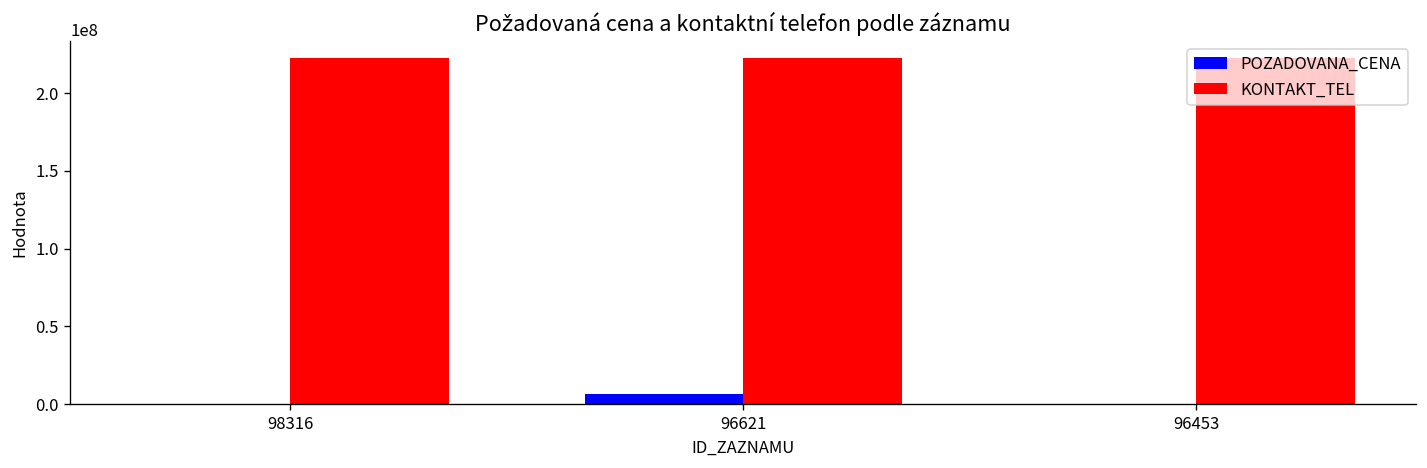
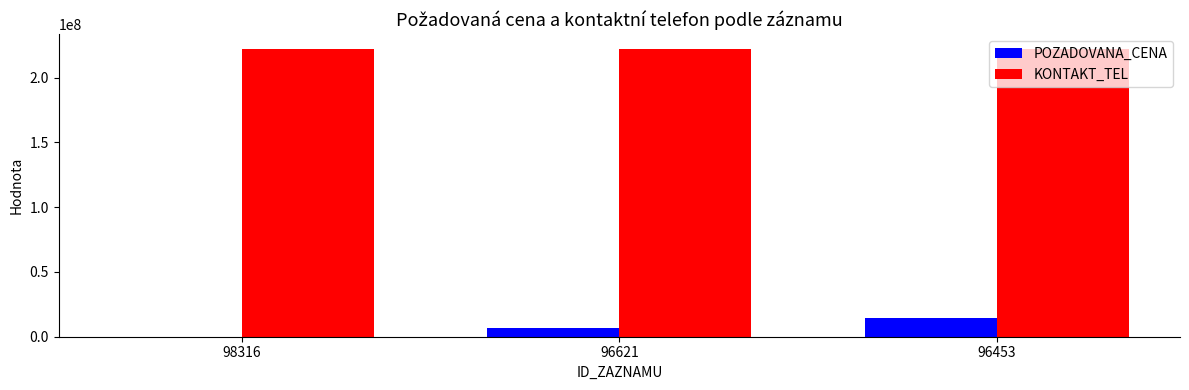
POZADOVANA_CENA, 96453: 0 -> 15000000
